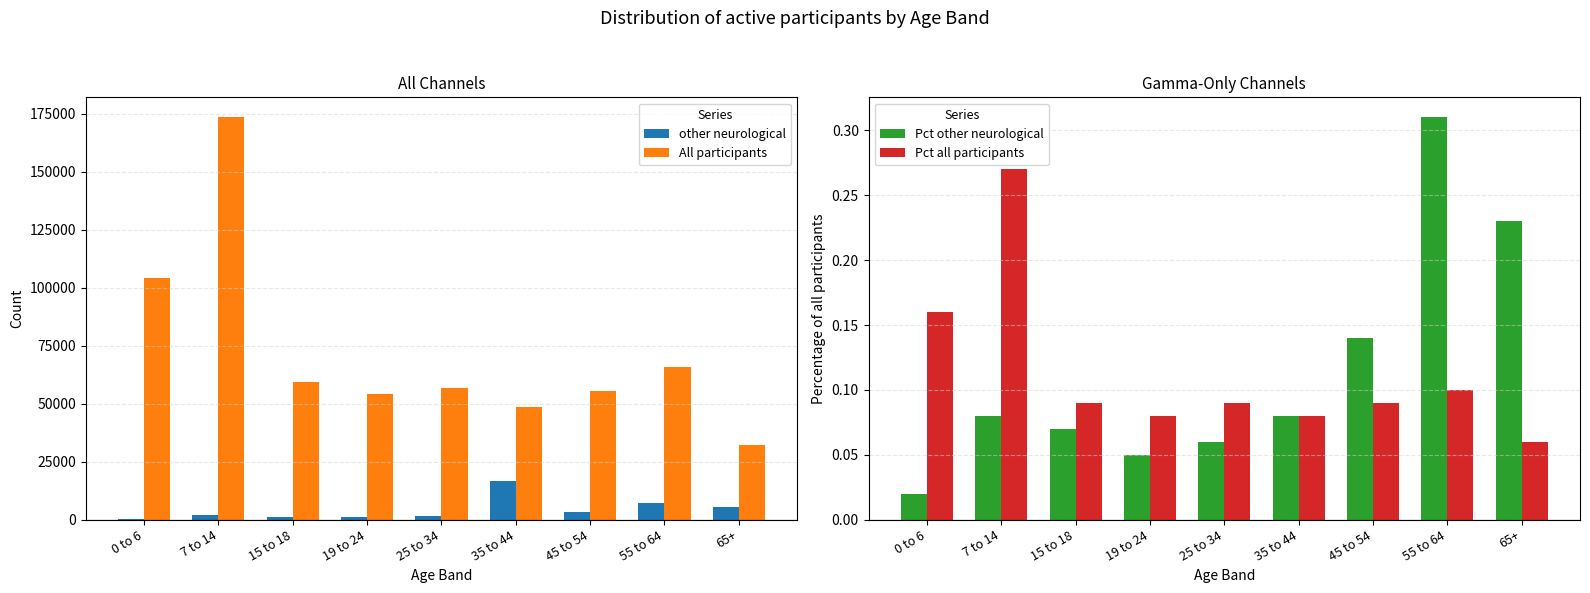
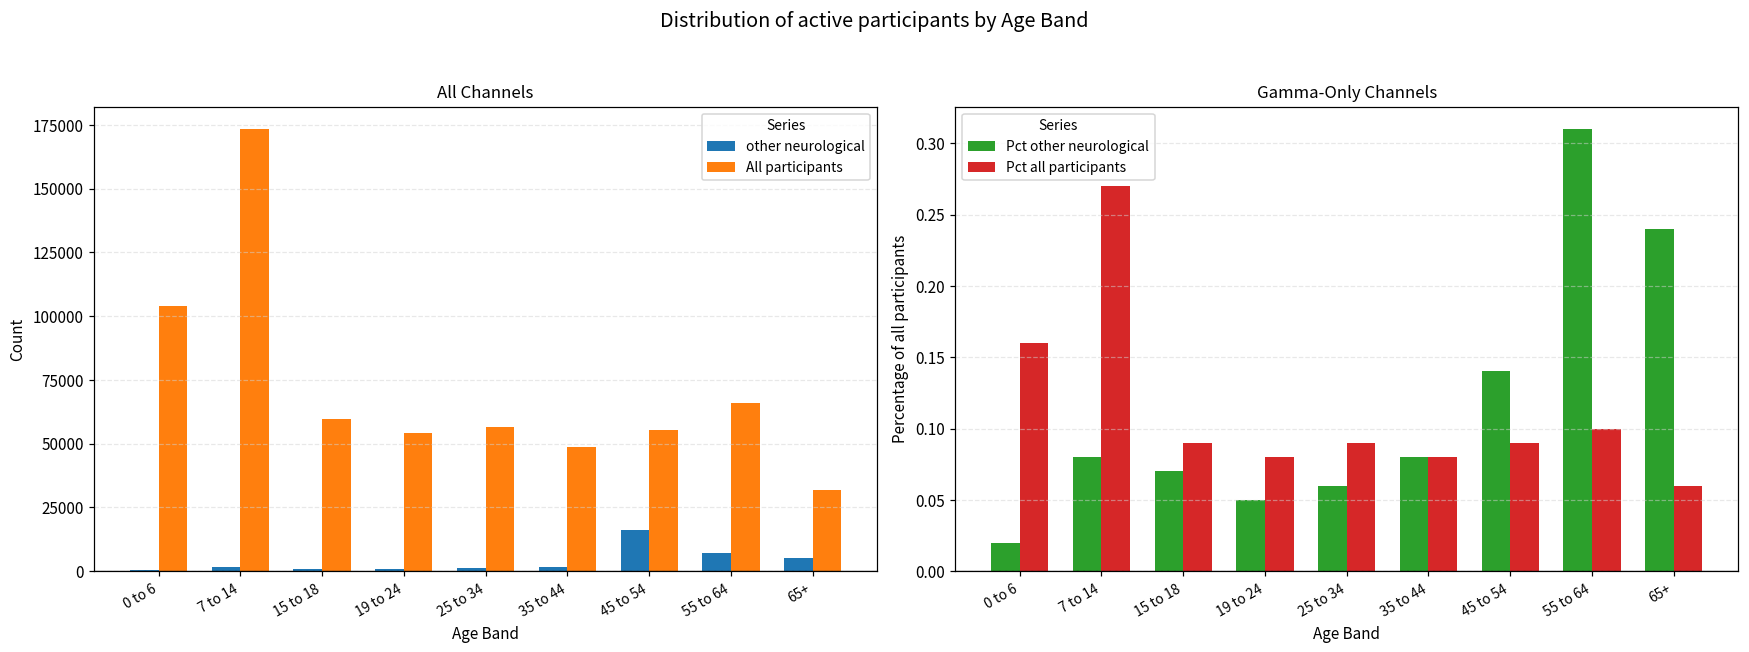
All Channels, other neurological, 35 to 44: 17000 -> 2000
All Channels, other neurological, 45 to 54: 3000 -> 16000
Gamma-Only Channels, Pct other neurological, 65+: 0.23 -> 0.24
